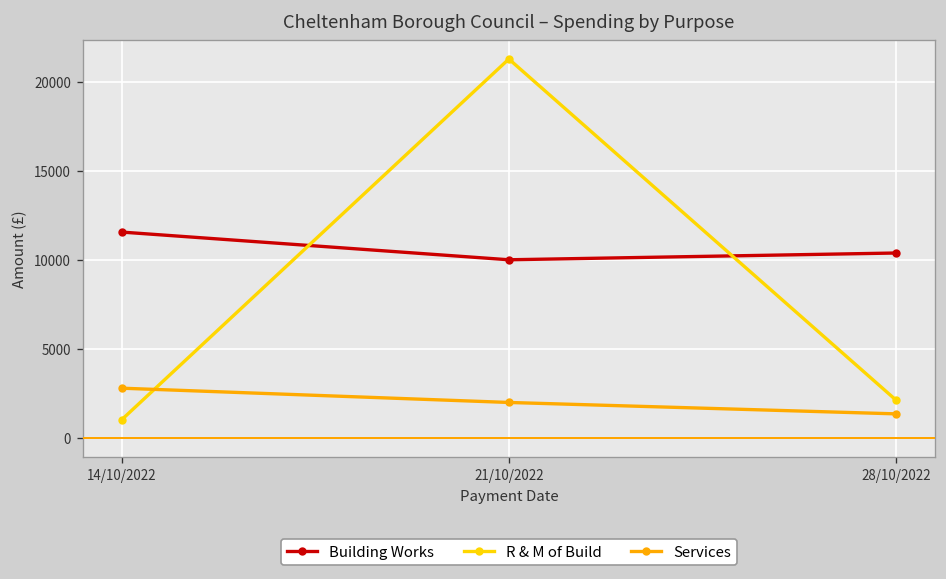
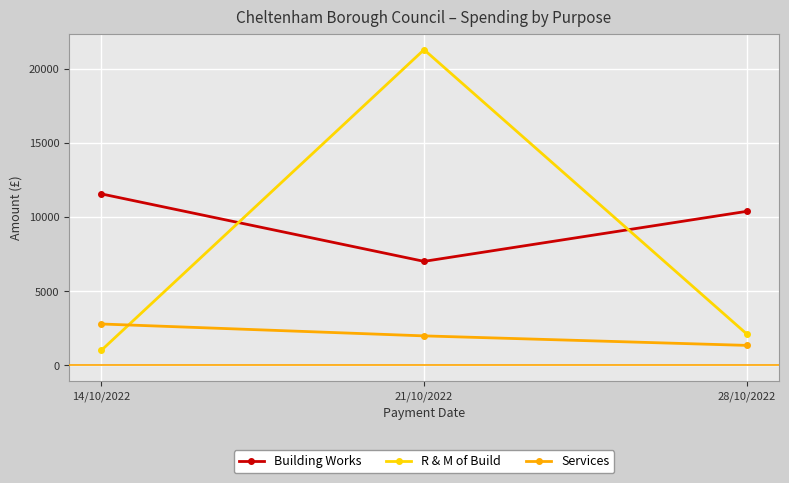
Building Works, 21/10/2022: 10000 -> 7000
